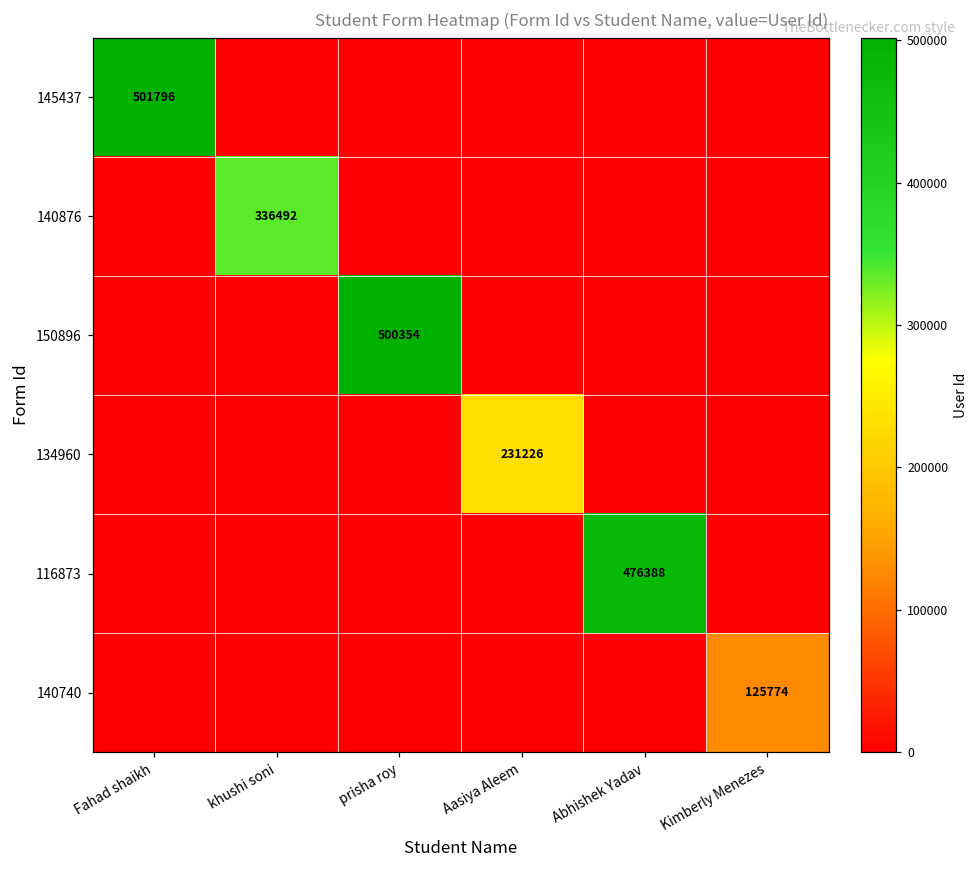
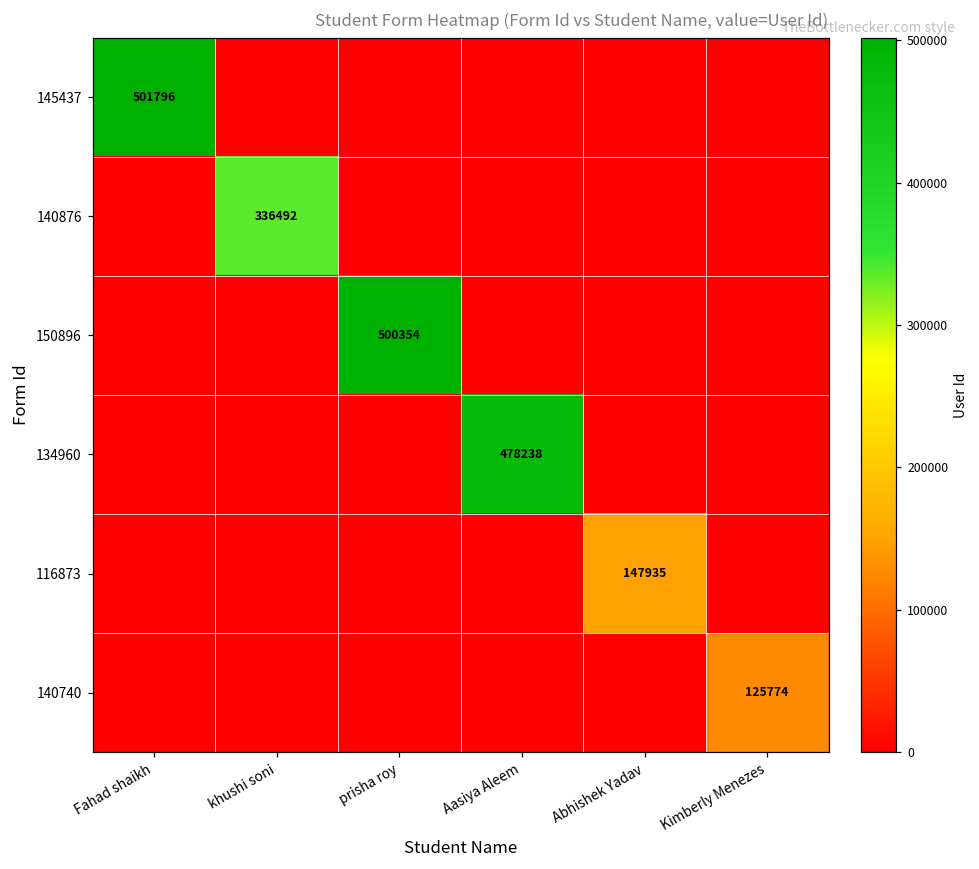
134960, Aasiya Aleem: 231226 -> 478238
116873, Abhishek Yadav: 476388 -> 147935
